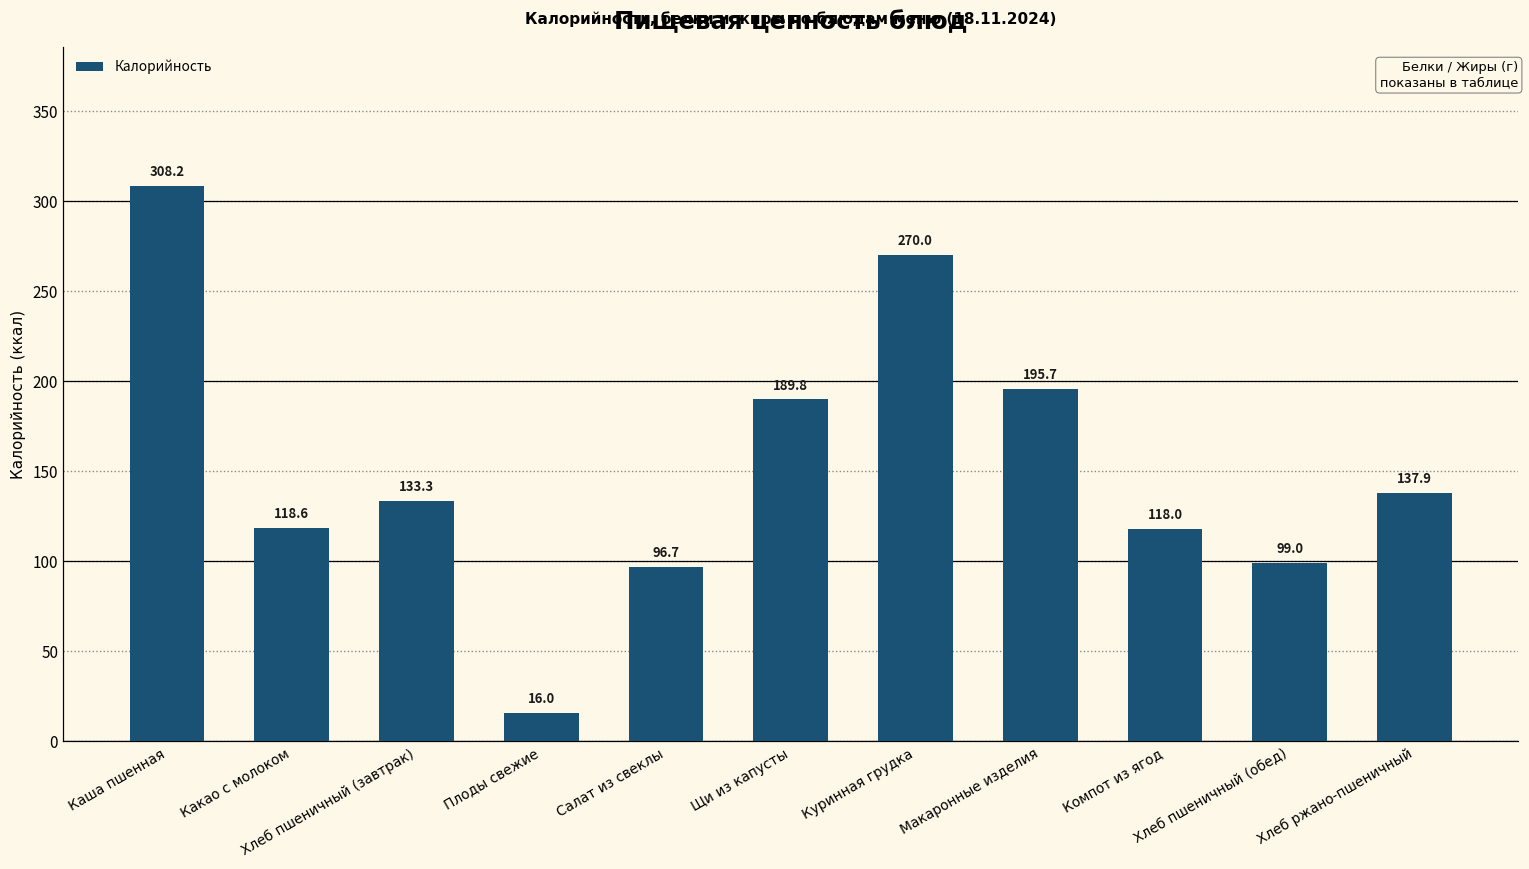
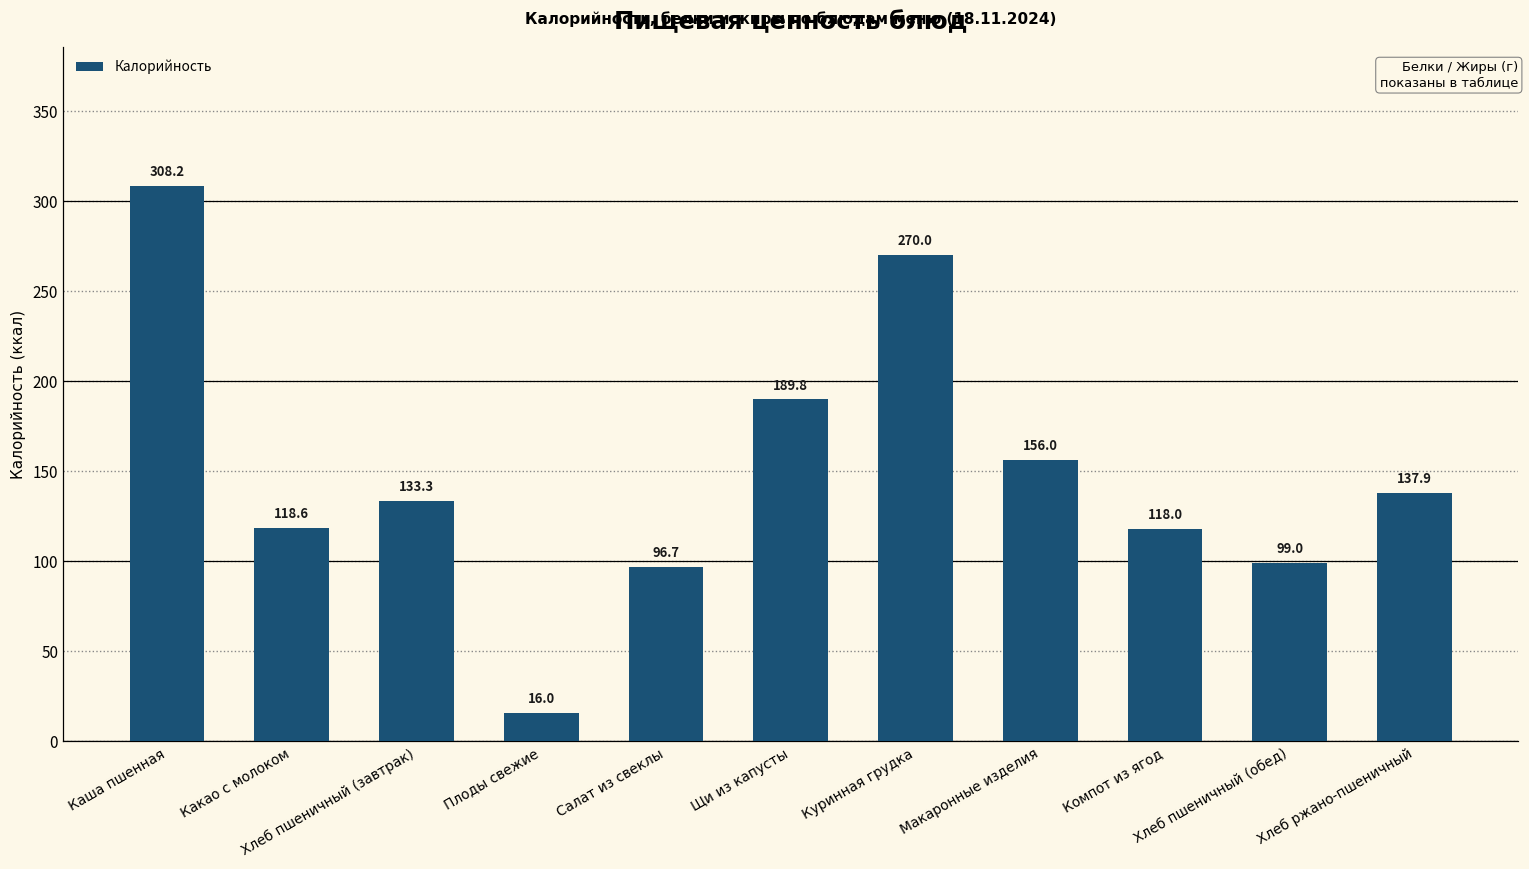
Макаронные изделия: 195.7 -> 156.0
